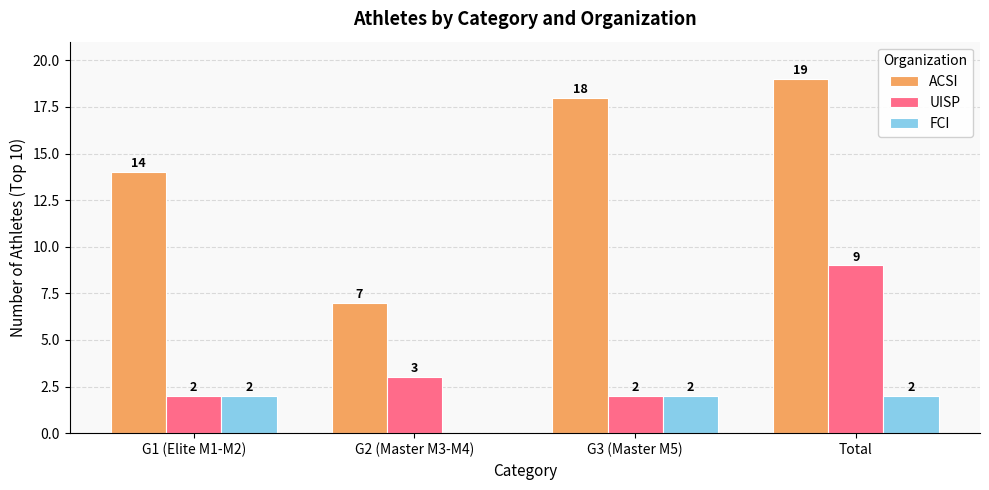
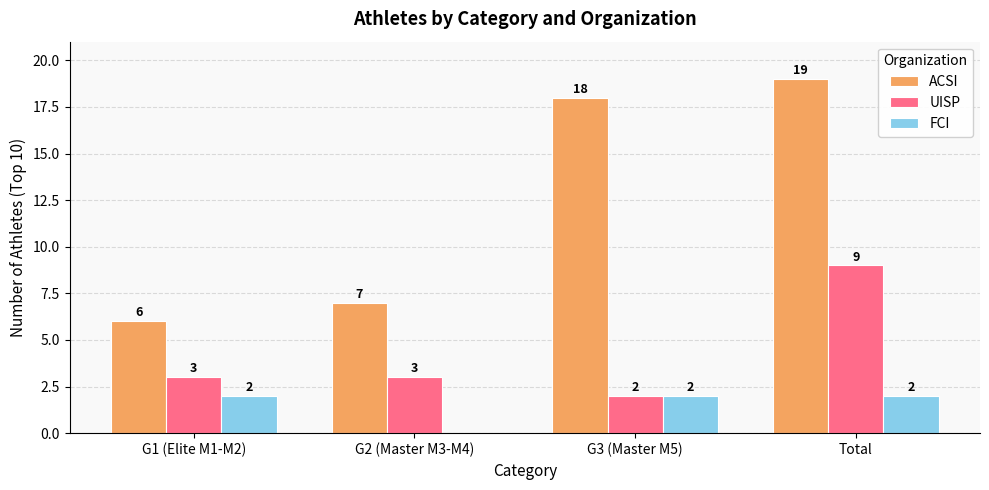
ACSI, G1 (Elite M1-M2): 14 -> 6
UISP, G1 (Elite M1-M2): 2 -> 3
